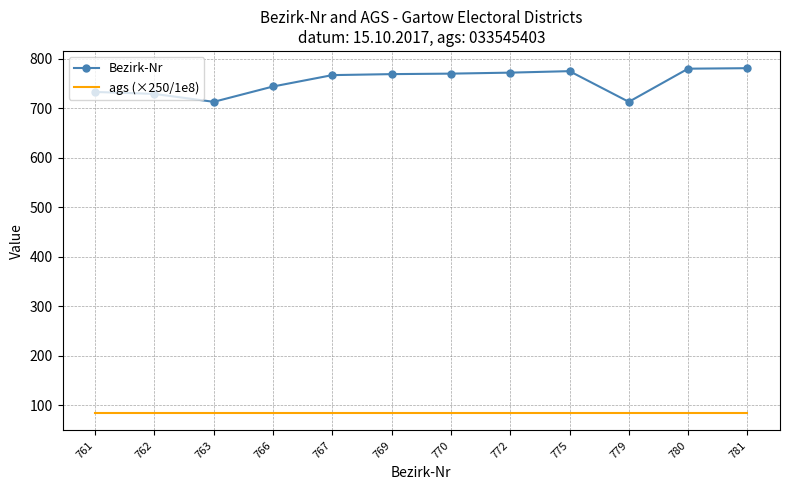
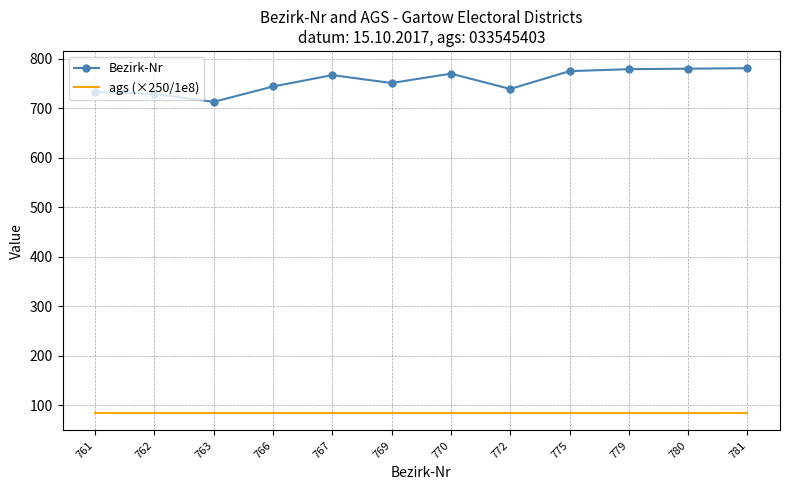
Bezirk-Nr, 769: 770 -> 750
Bezirk-Nr, 772: 770 -> 740
Bezirk-Nr, 779: 710 -> 780
